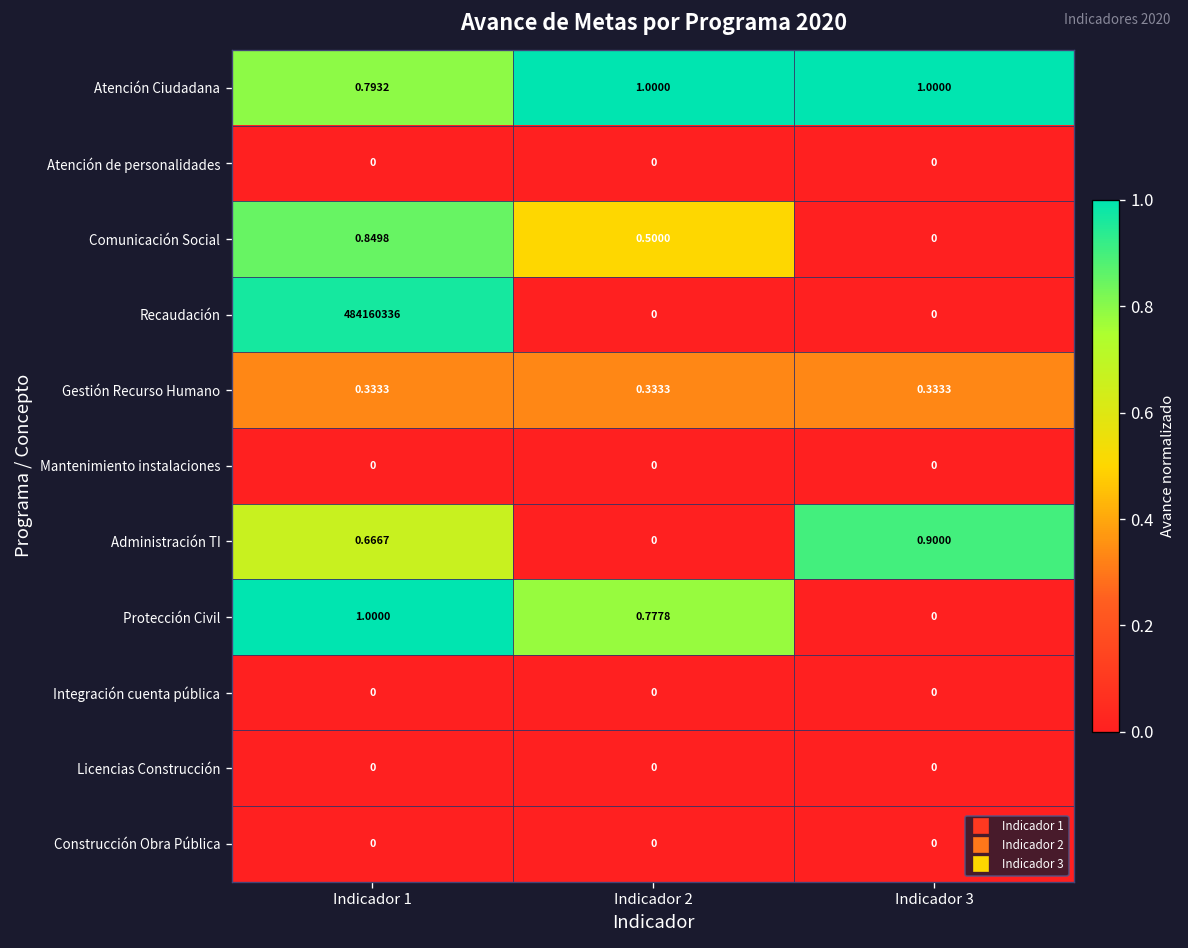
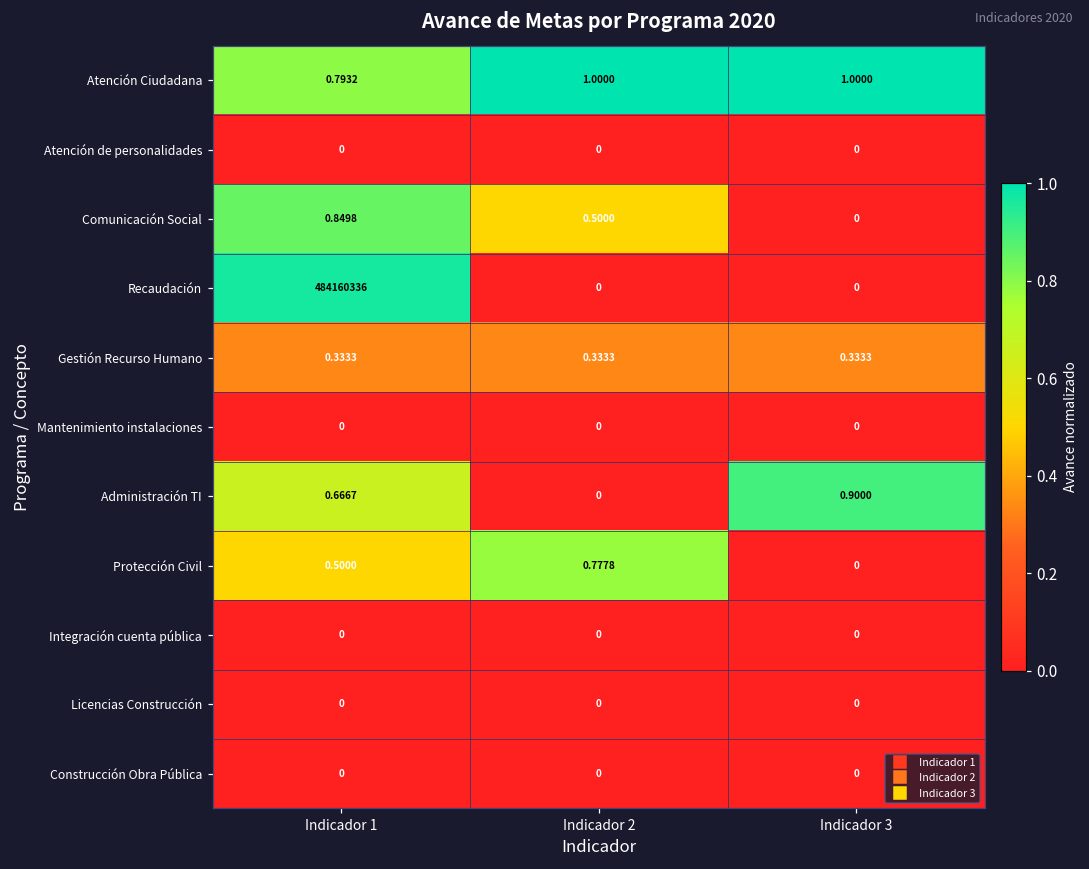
Protección Civil, Indicador 1: 1.0000 -> 0.5000
